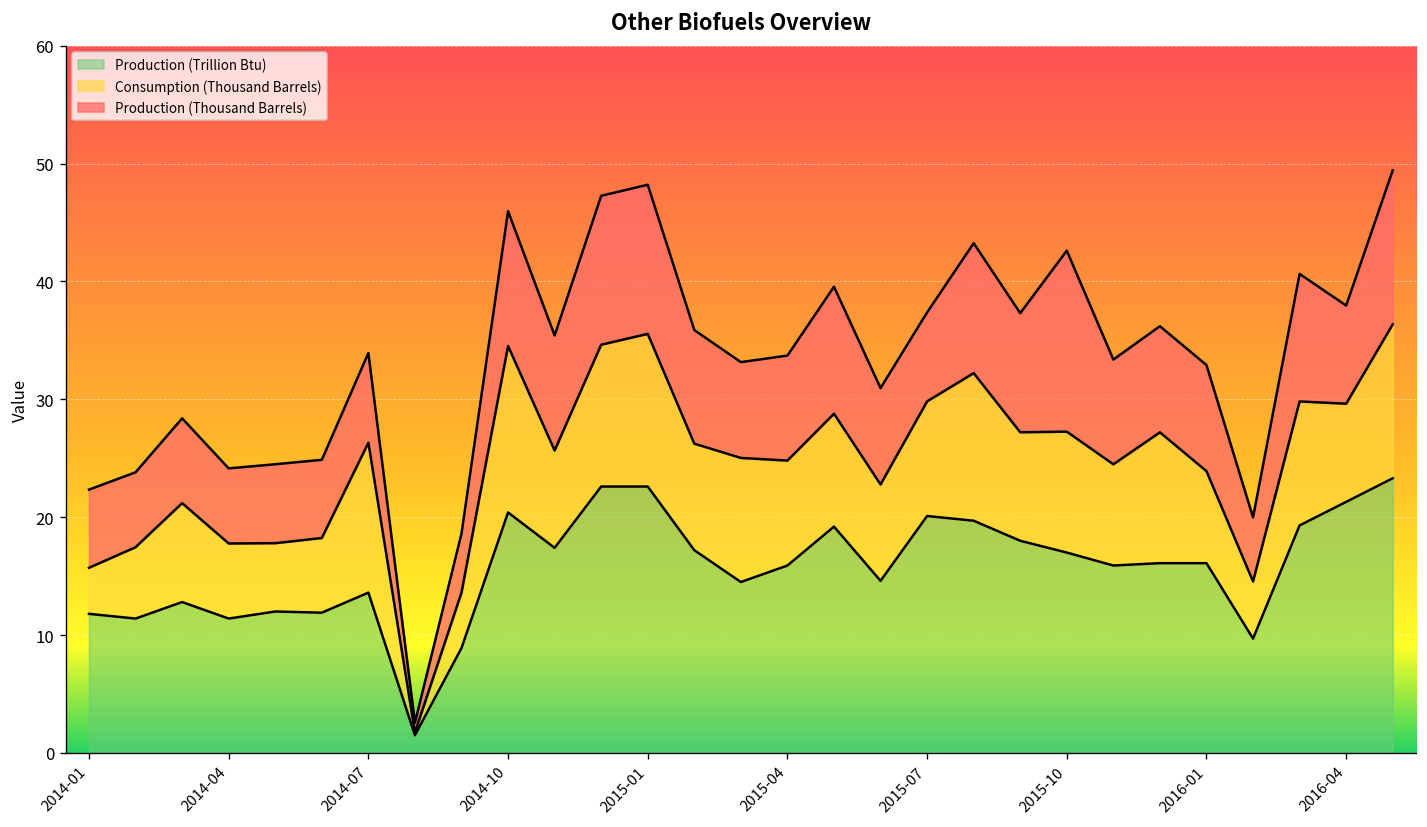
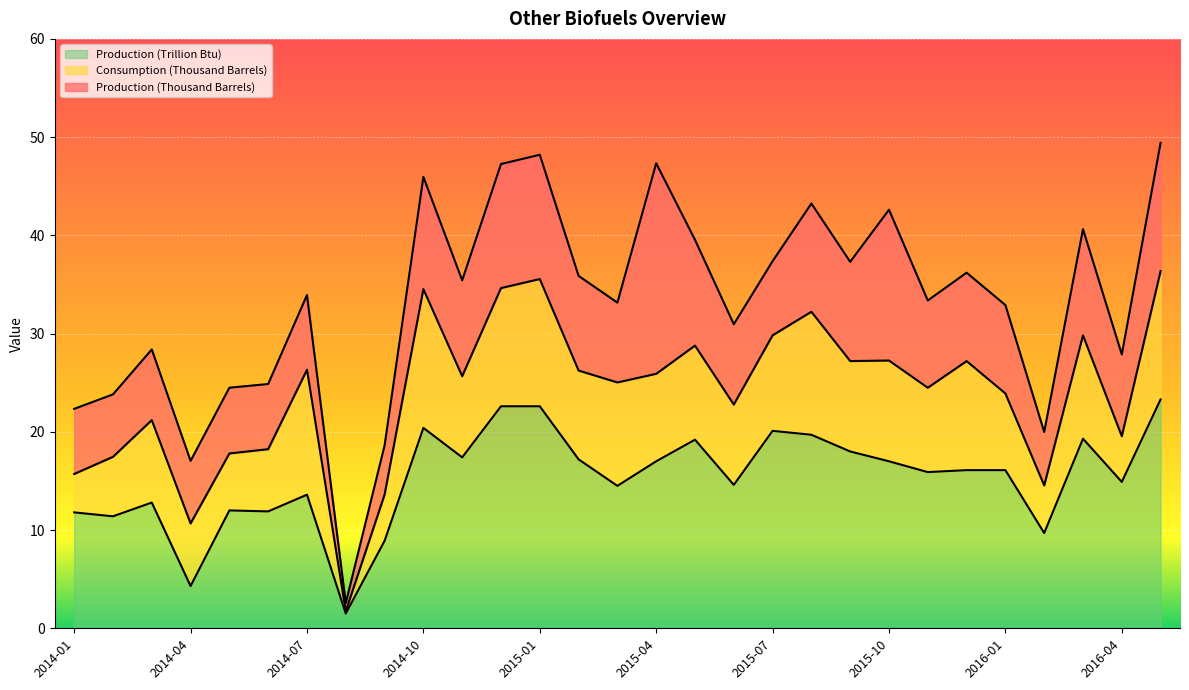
Production (Trillion Btu), 2014-04: 11 -> 4
Production (Trillion Btu), 2015-04: 16 -> 17
Production (Thousand Barrels), 2015-04: 9 -> 21
Production (Trillion Btu), 2016-04: 21 -> 15
Consumption (Thousand Barrels), 2016-04: 8 -> 5
